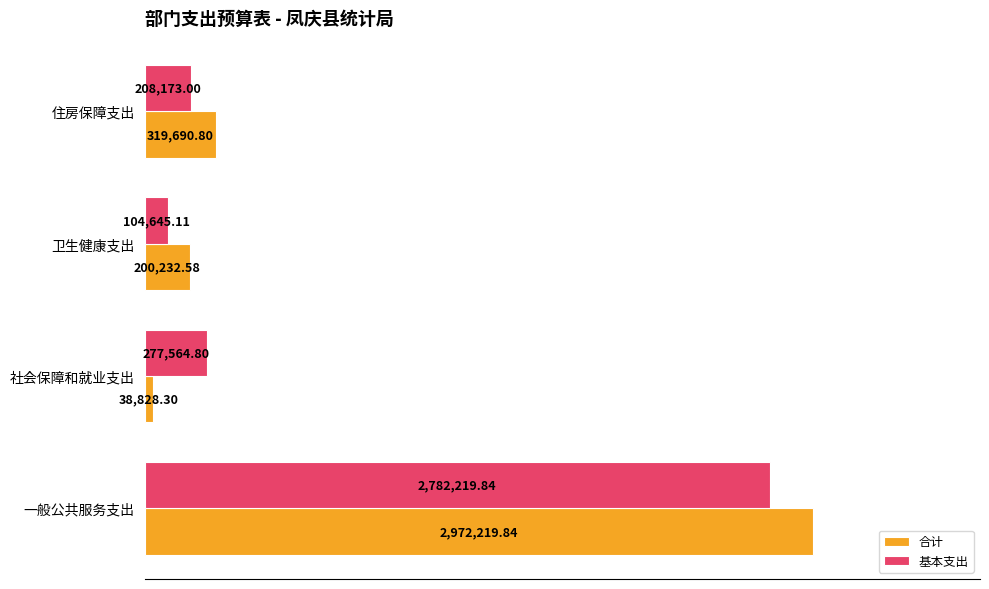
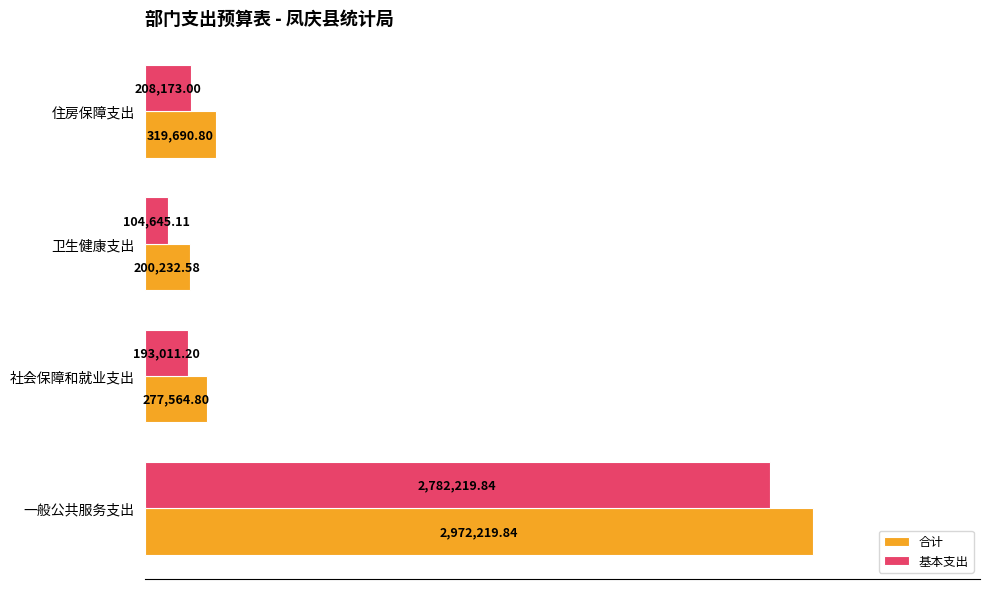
基本支出, 社会保障和就业支出: 277,564.80 -> 193,011.20
合计, 社会保障和就业支出: 38,828.30 -> 277,564.80
